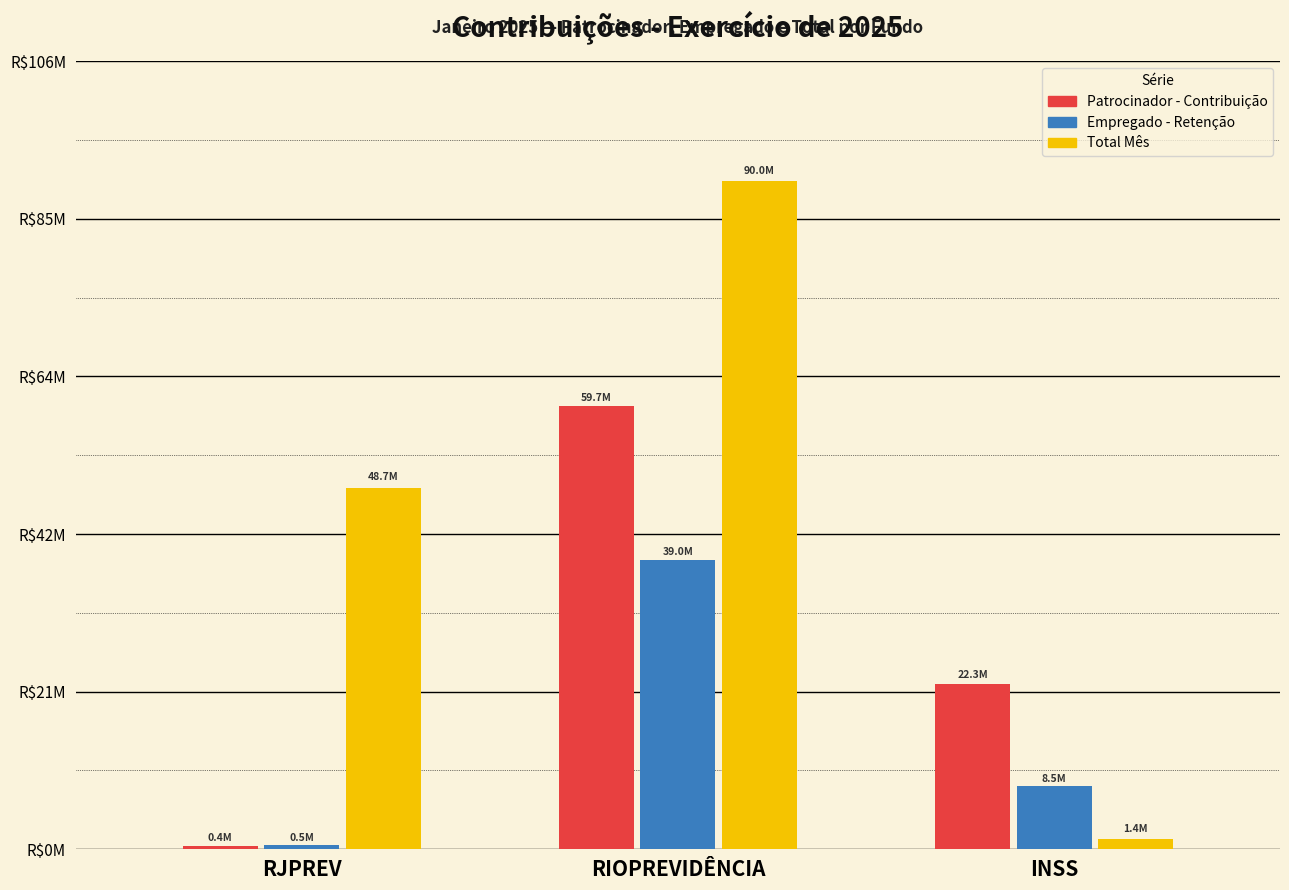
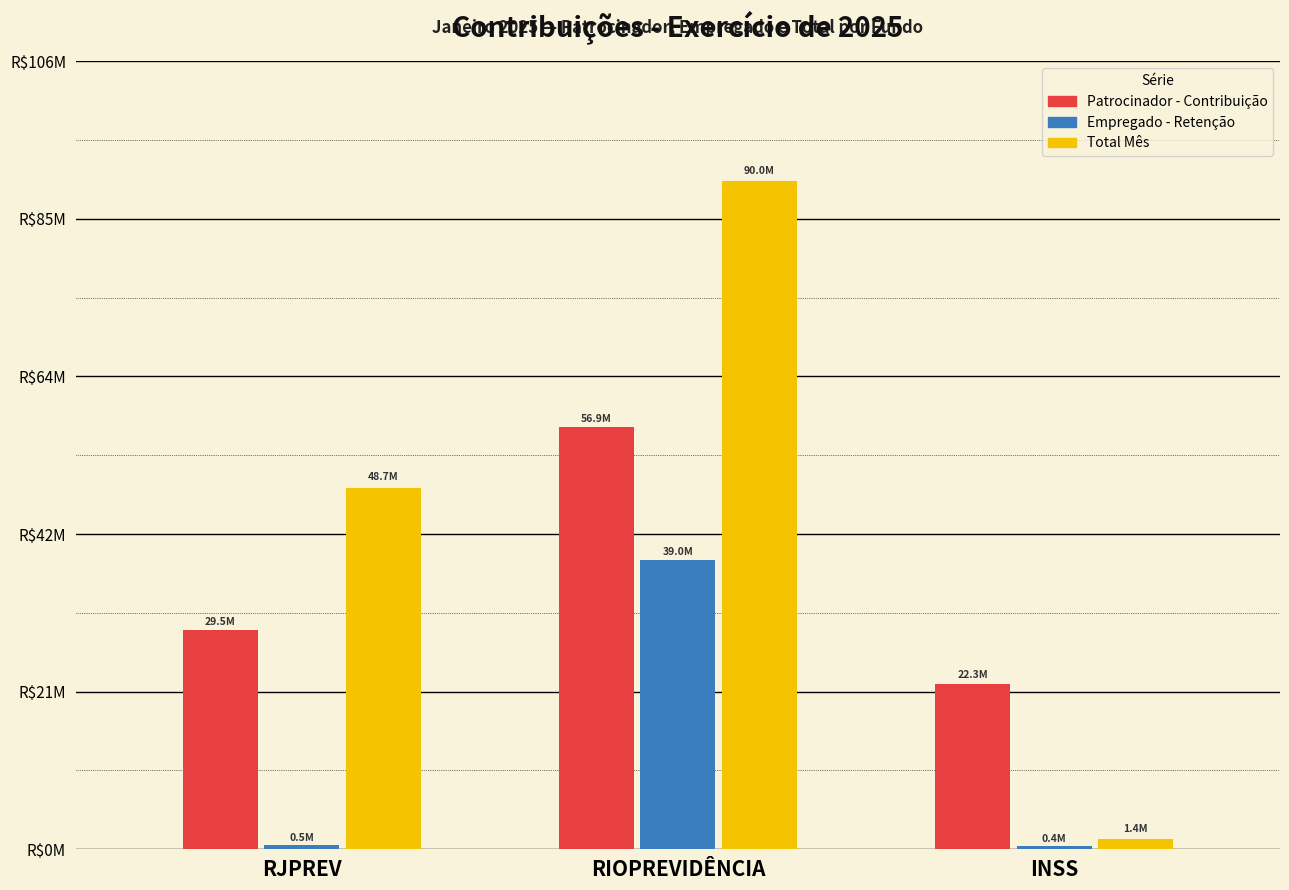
Patrocinador - Contribuição, RJPREV: 0.4M -> 29.5M
Patrocinador - Contribuição, RIOPREVIDÊNCIA: 59.7M -> 56.9M
Empregado - Retenção, INSS: 8.5M -> 0.4M
